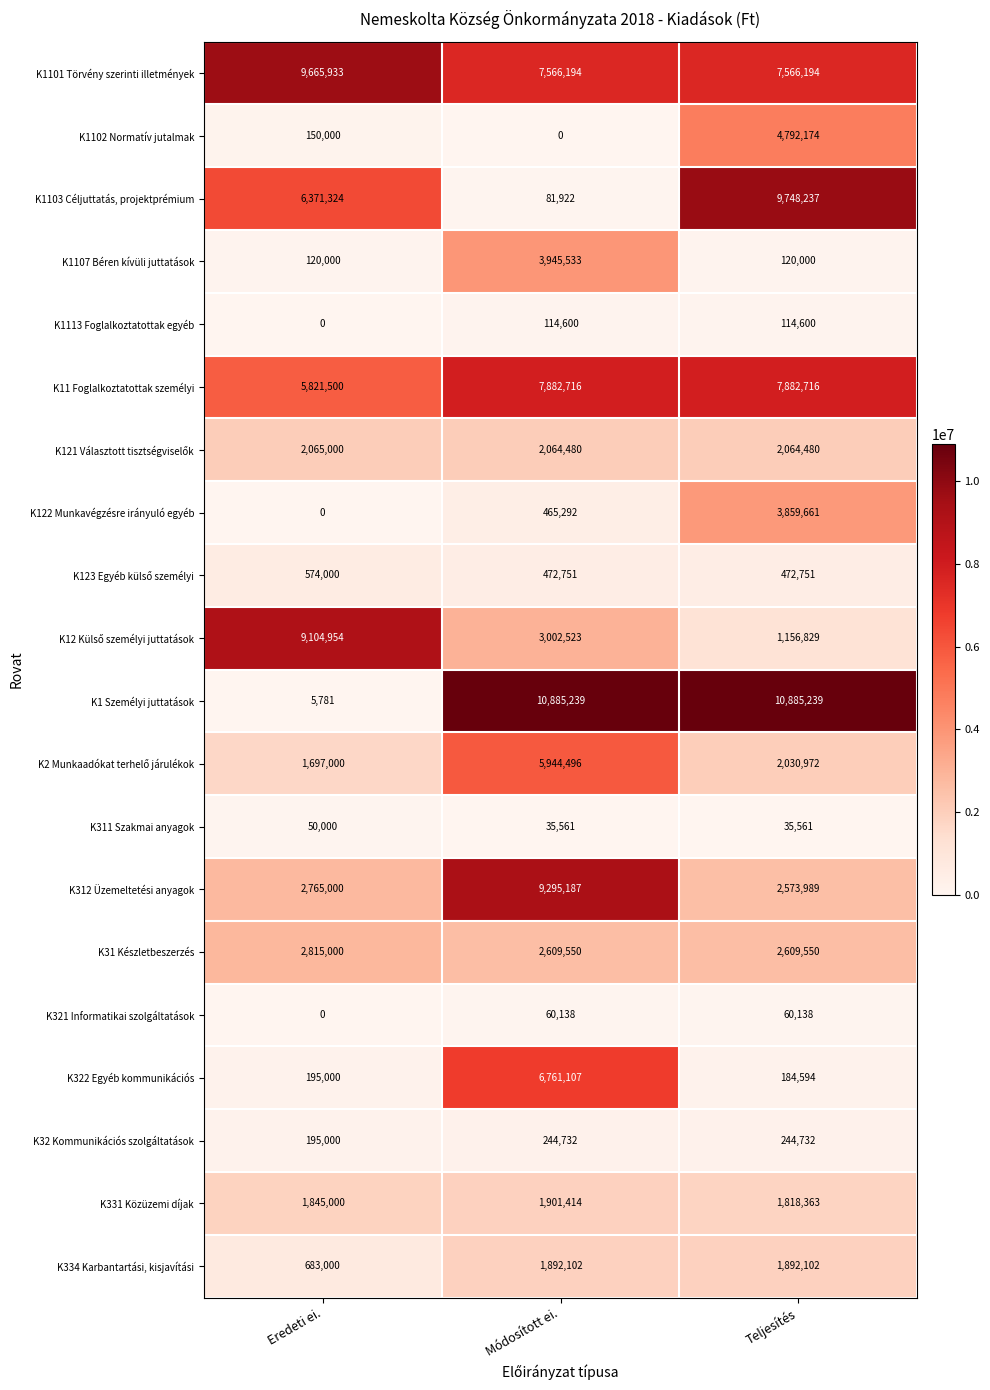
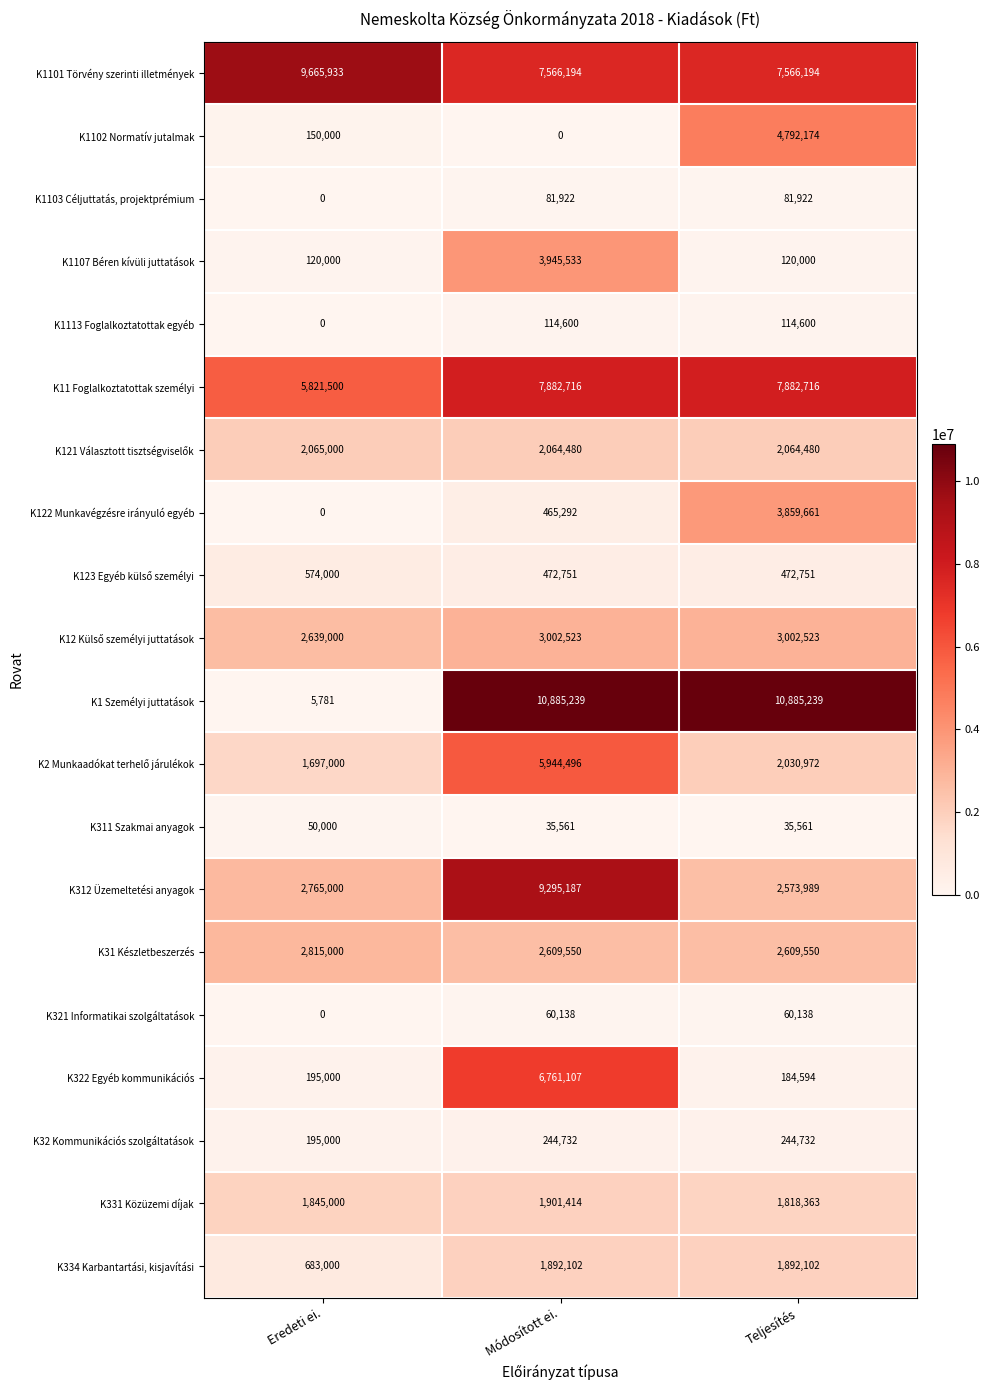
K1103 Céljuttatás, projektprémium, Eredeti ei.: 6,371,324 -> 0
K1103 Céljuttatás, projektprémium, Teljesítés: 9,748,237 -> 81,922
K12 Külső személyi juttatások, Eredeti ei.: 9,104,954 -> 2,639,000
K12 Külső személyi juttatások, Teljesítés: 1,156,829 -> 3,002,523
